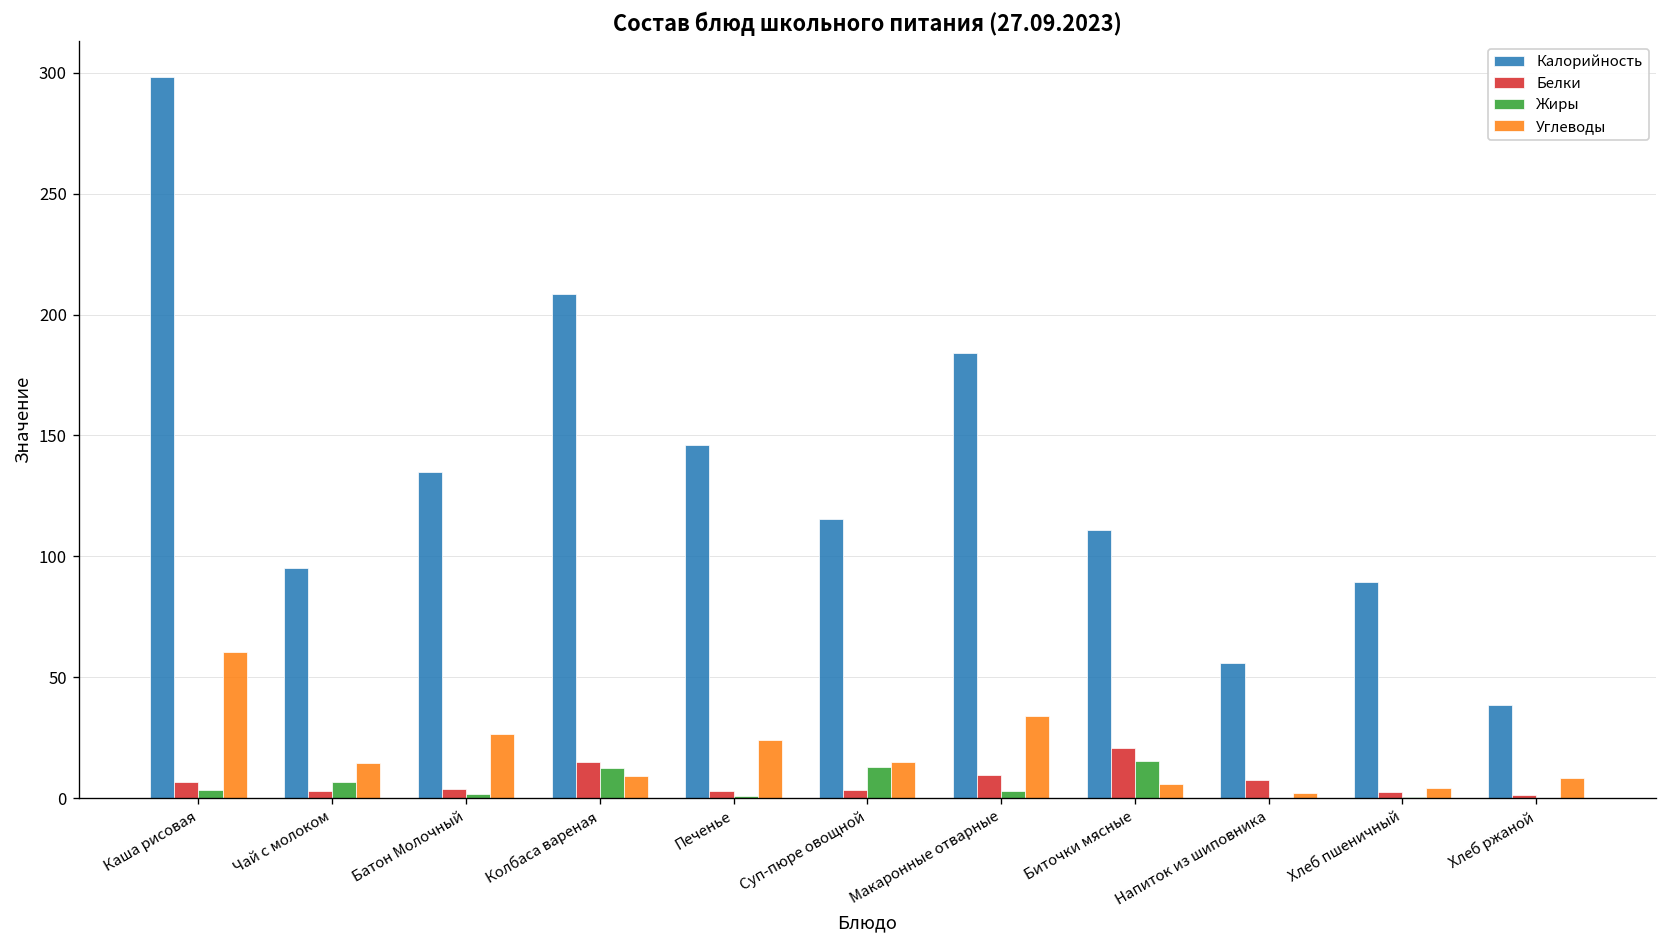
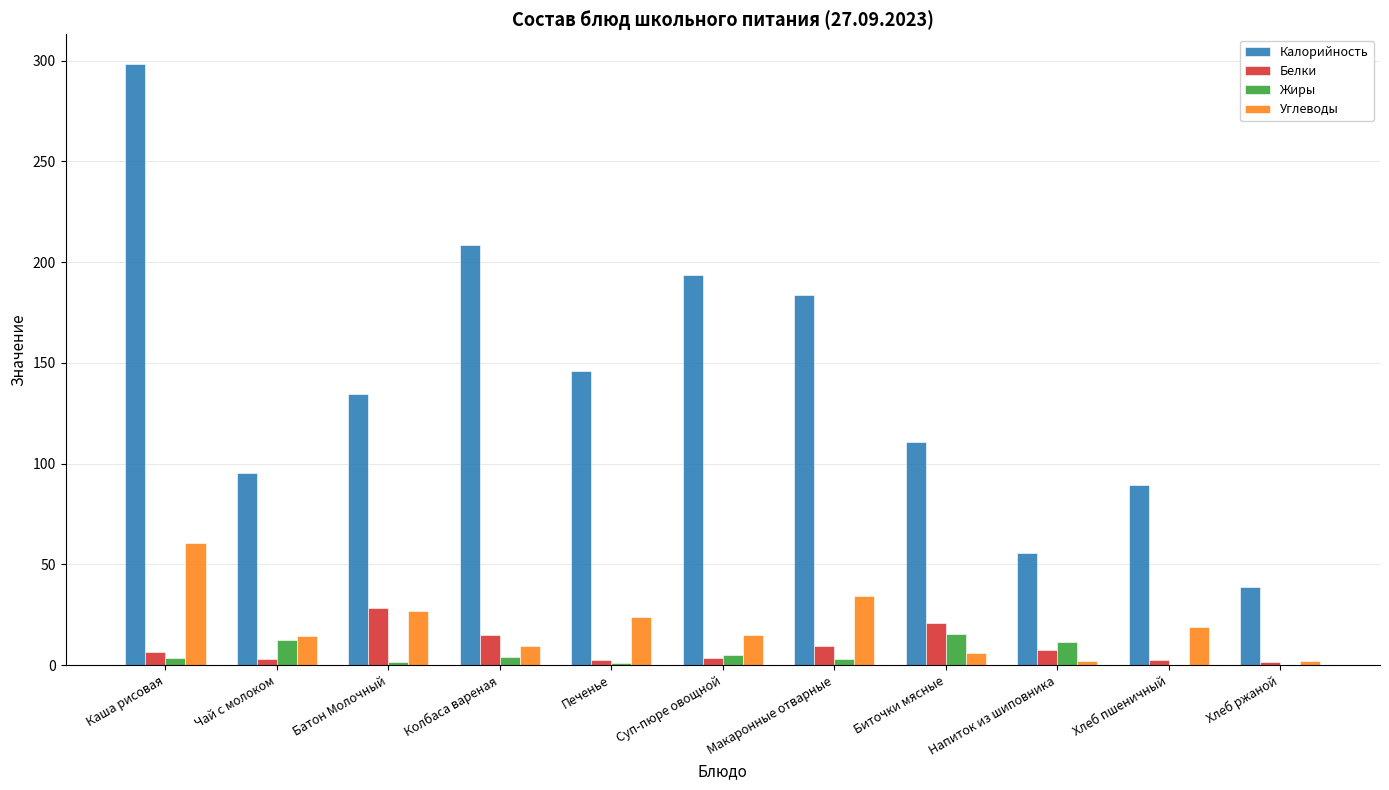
Жиры, Чай с молоком: 7 -> 12
Белки, Батон Молочный: 4 -> 29
Жиры, Колбаса вареная: 12 -> 4
Калорийность, Суп-пюре овощной: 116 -> 194
Жиры, Суп-пюре овощной: 13 -> 5
Жиры, Напиток из шиповника: 0 -> 12
Углеводы, Хлеб пшеничный: 4 -> 19
Углеводы, Хлеб ржаной: 8 -> 2
